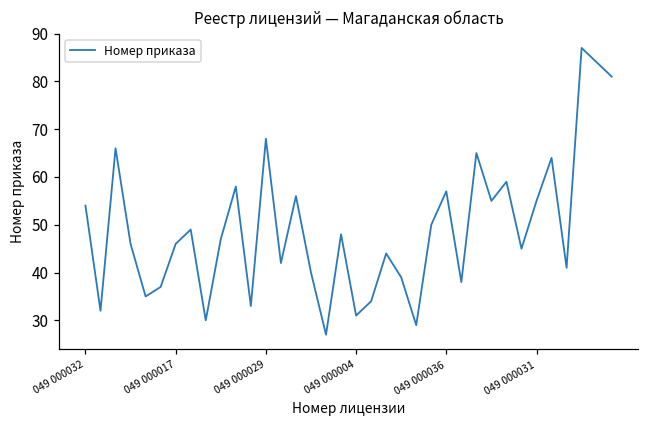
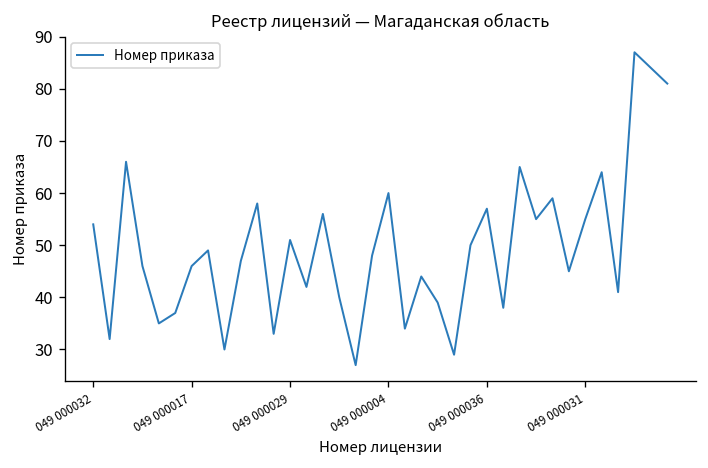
049 000029: 68 -> 51
049 000004: 31 -> 60
